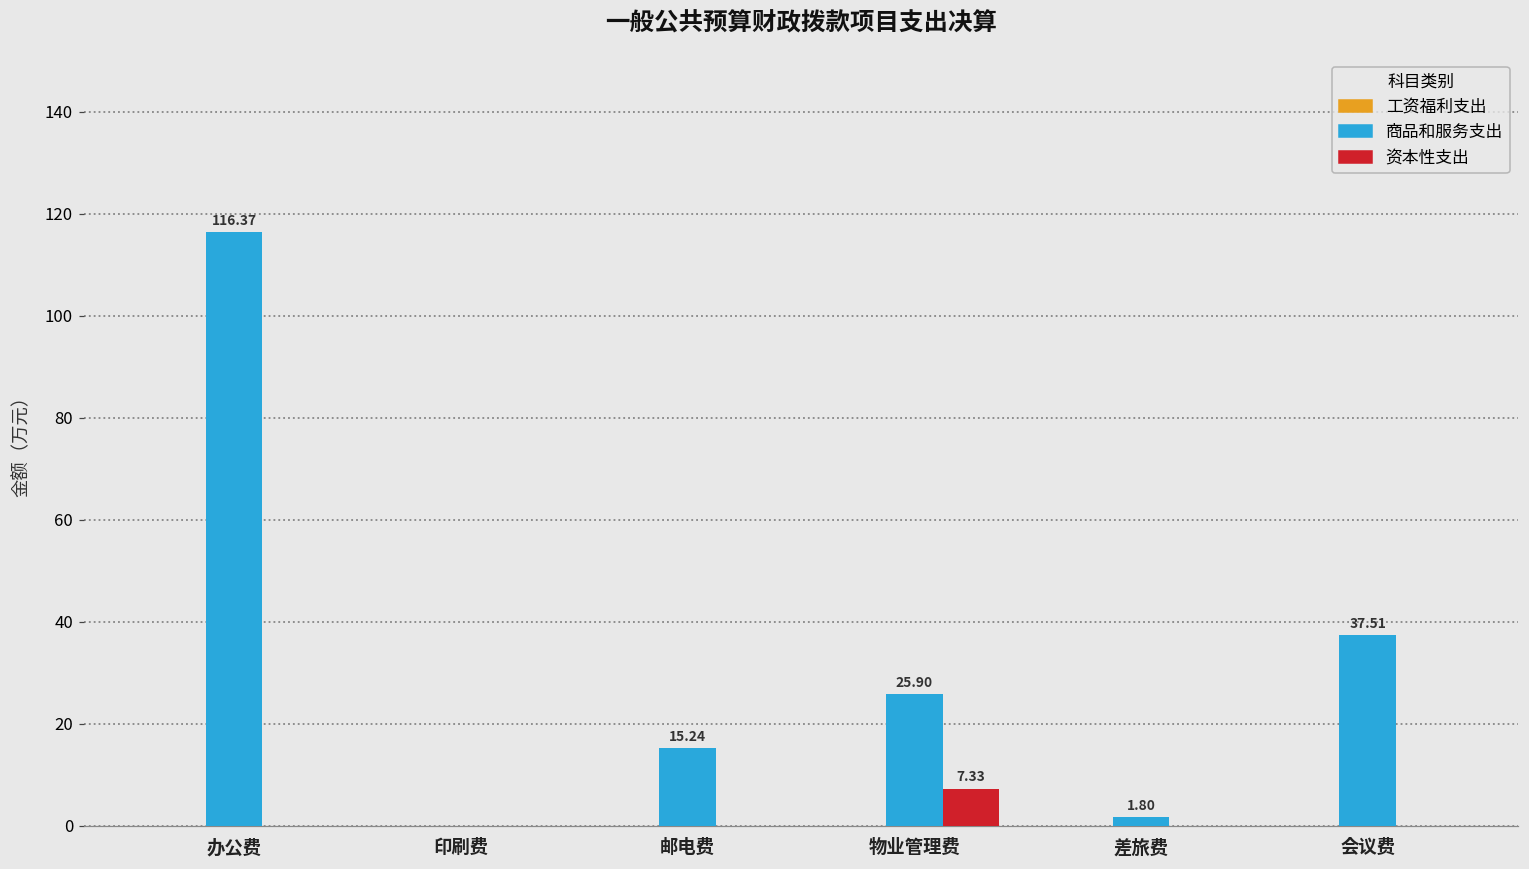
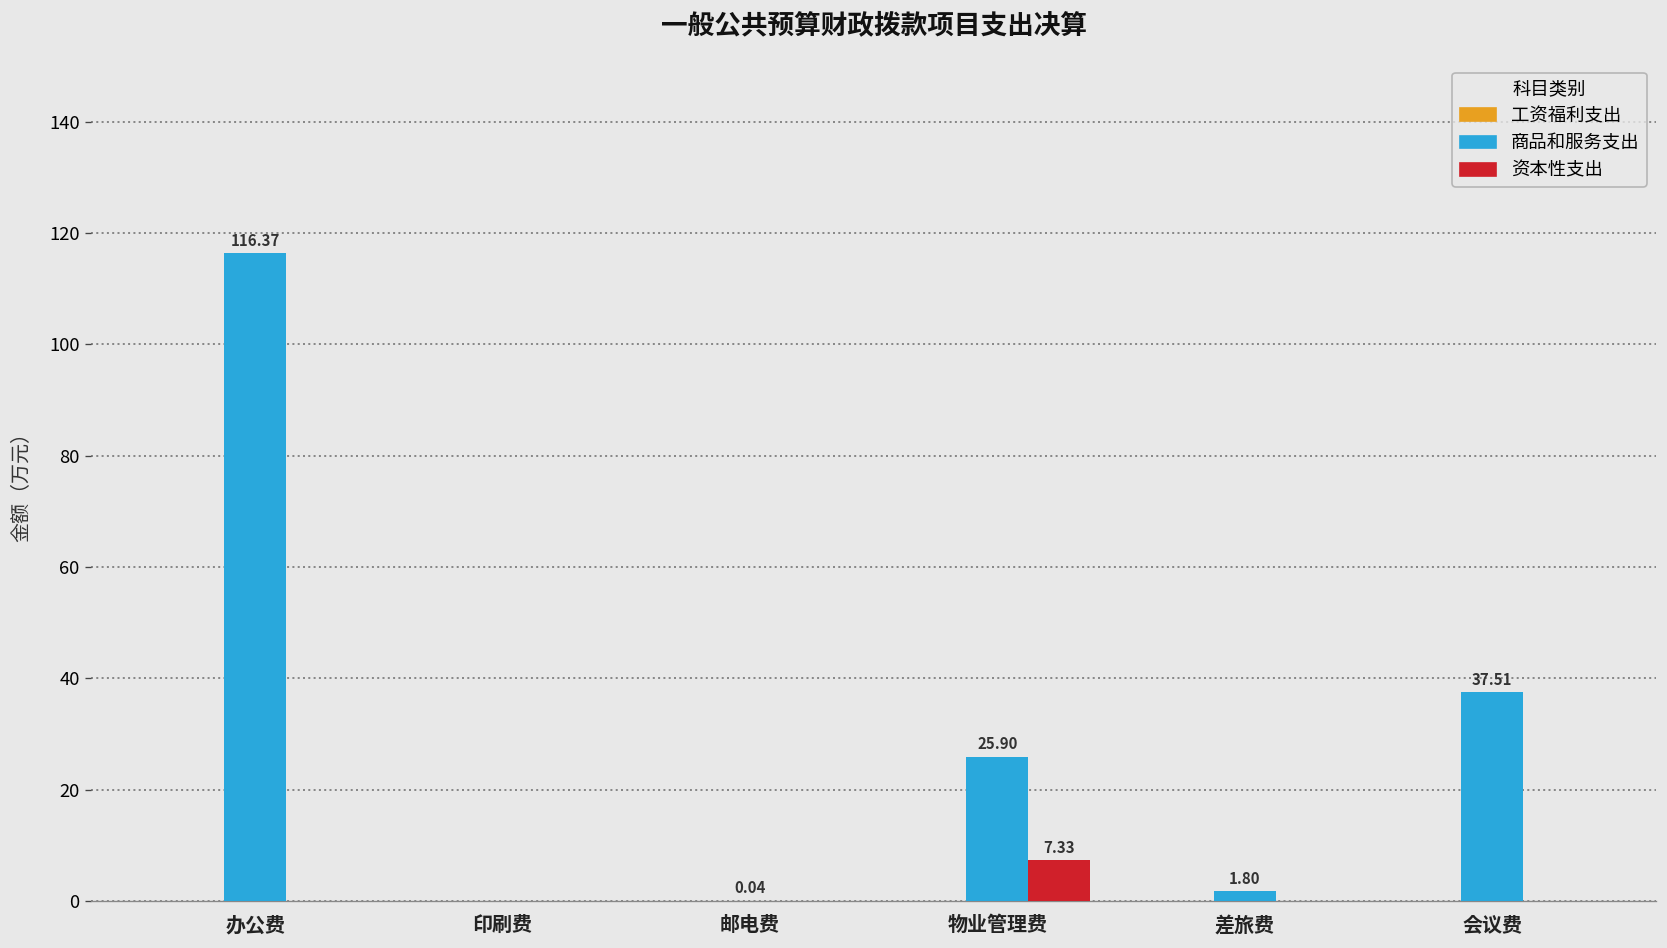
商品和服务支出, 邮电费: 15.24 -> 0.04
